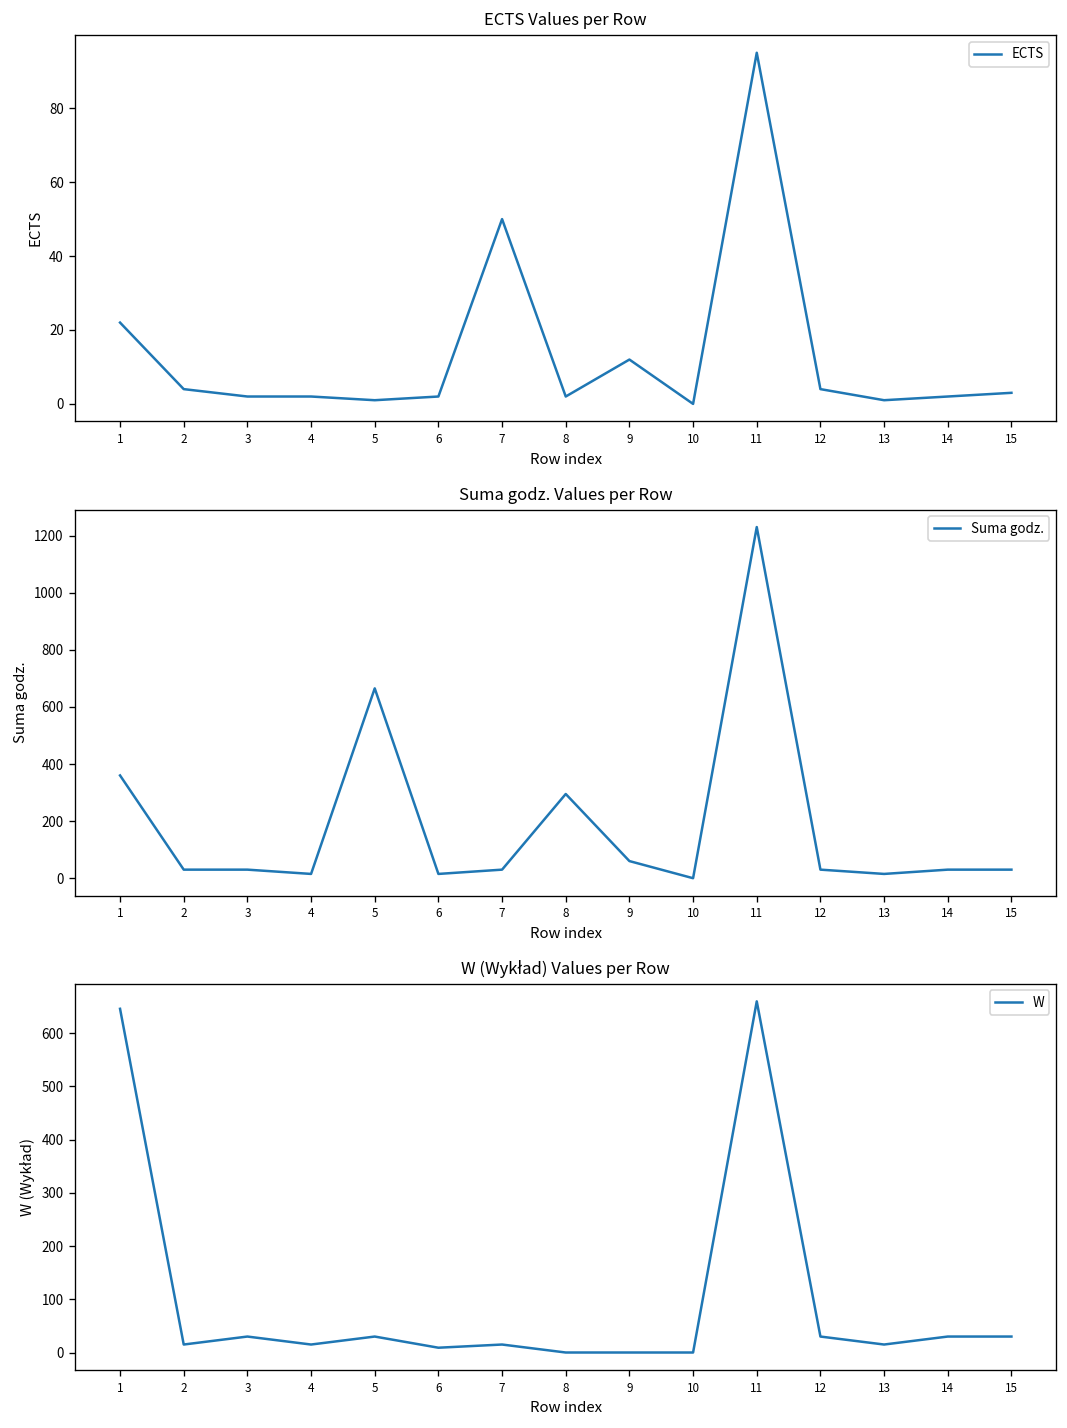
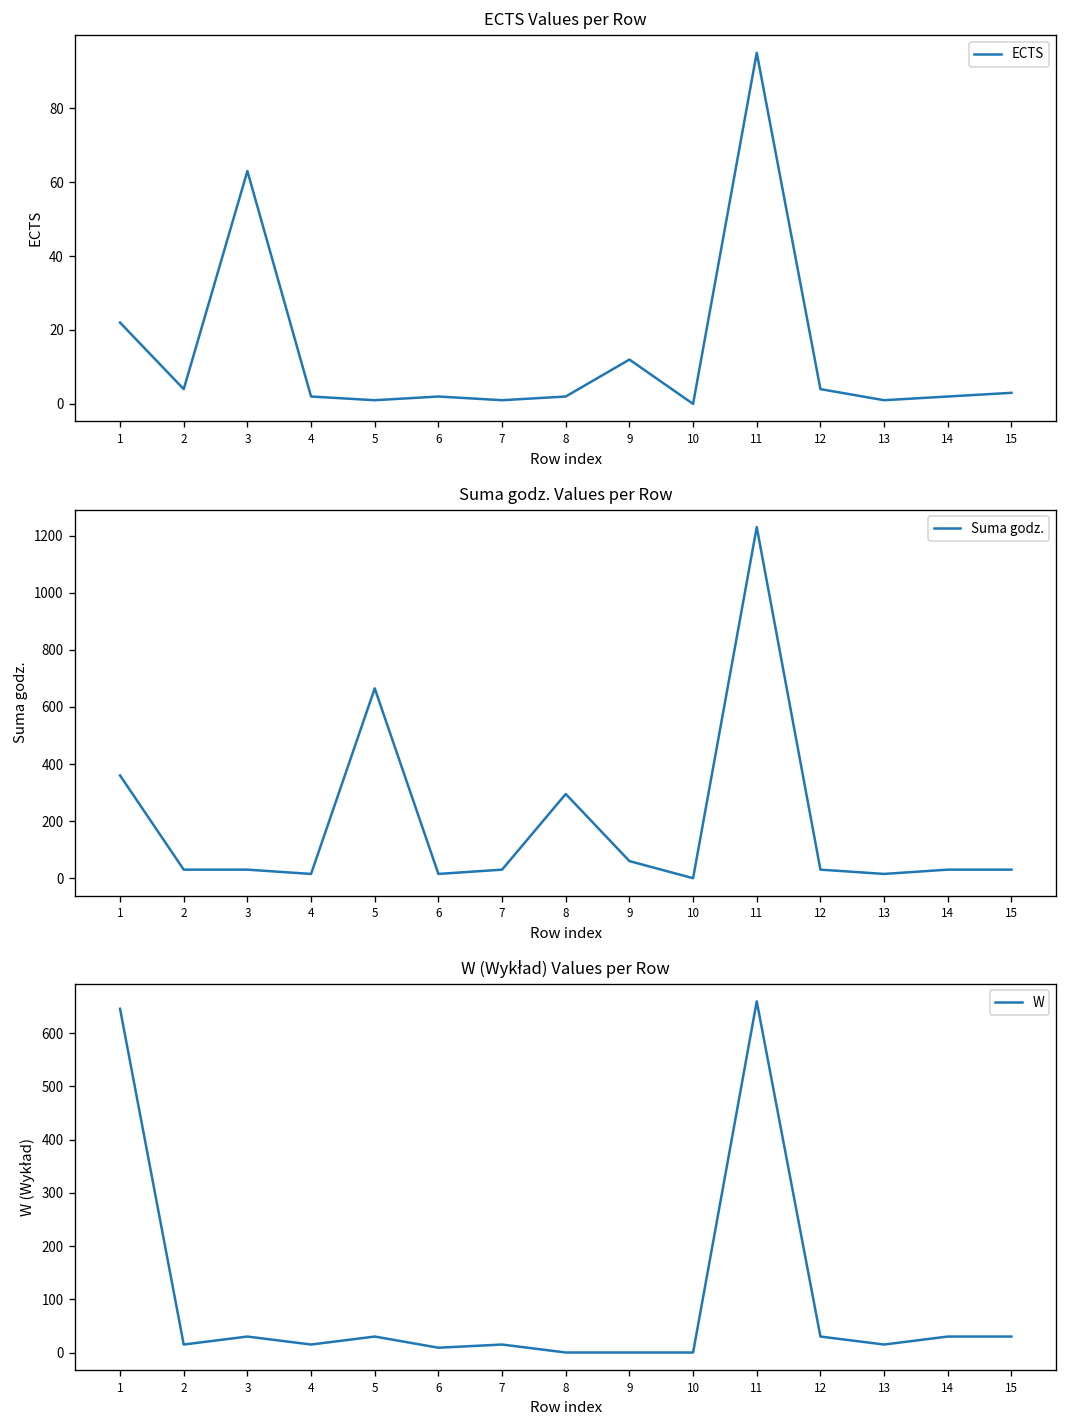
ECTS Values per Row, 3: 2 -> 63
ECTS Values per Row, 7: 50 -> 1
